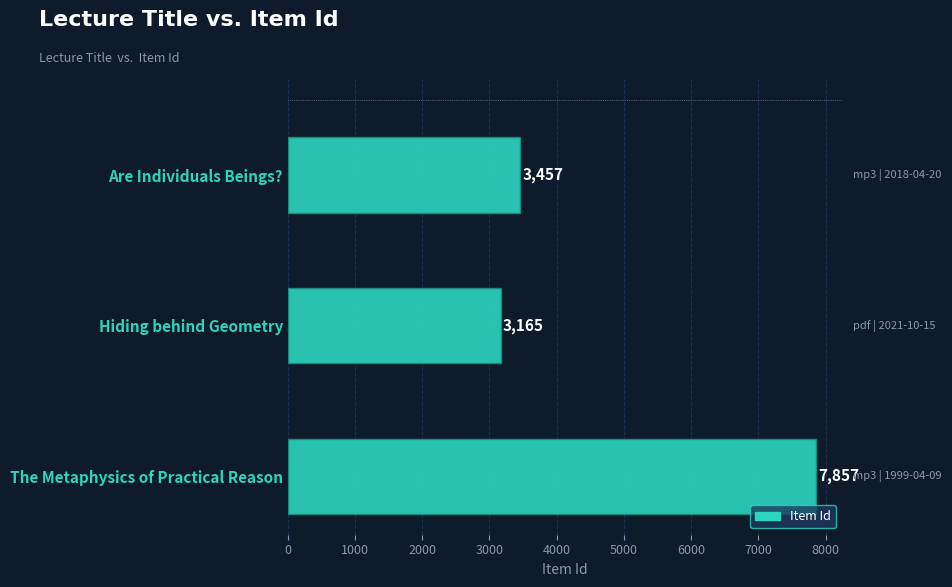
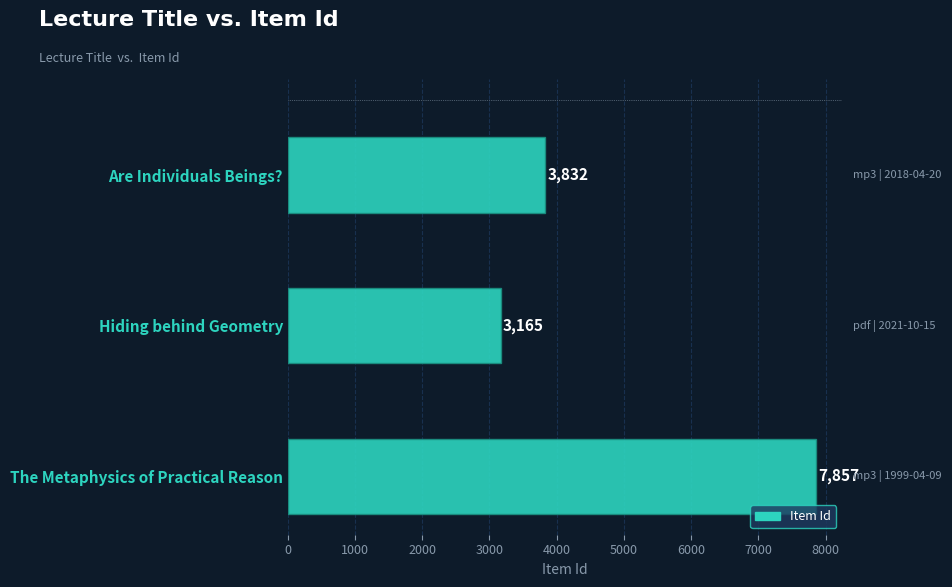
Are Individuals Beings?: 3,457 -> 3,832
